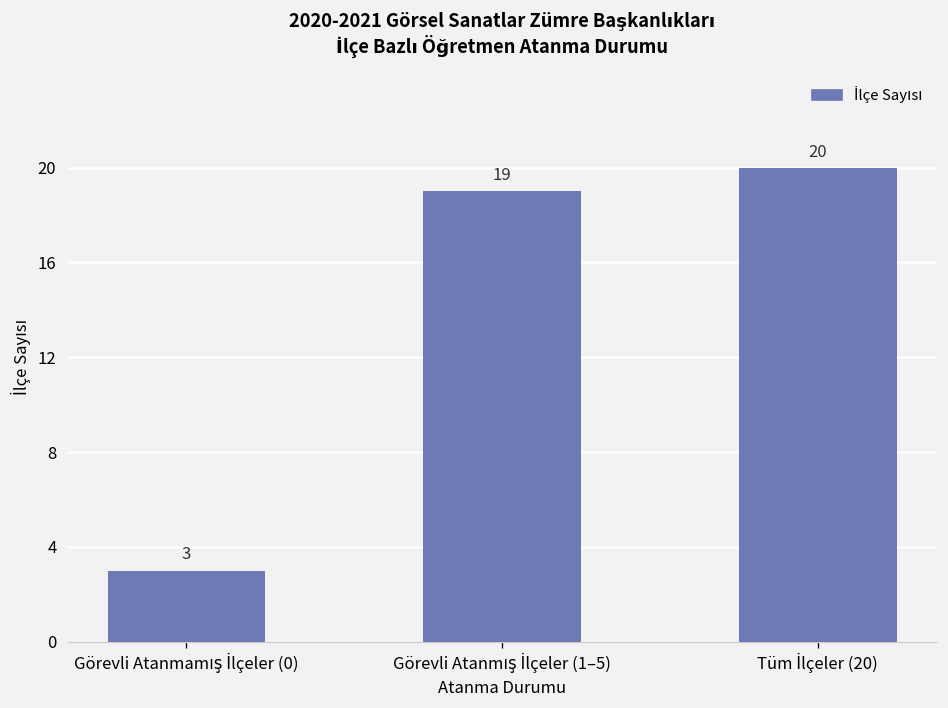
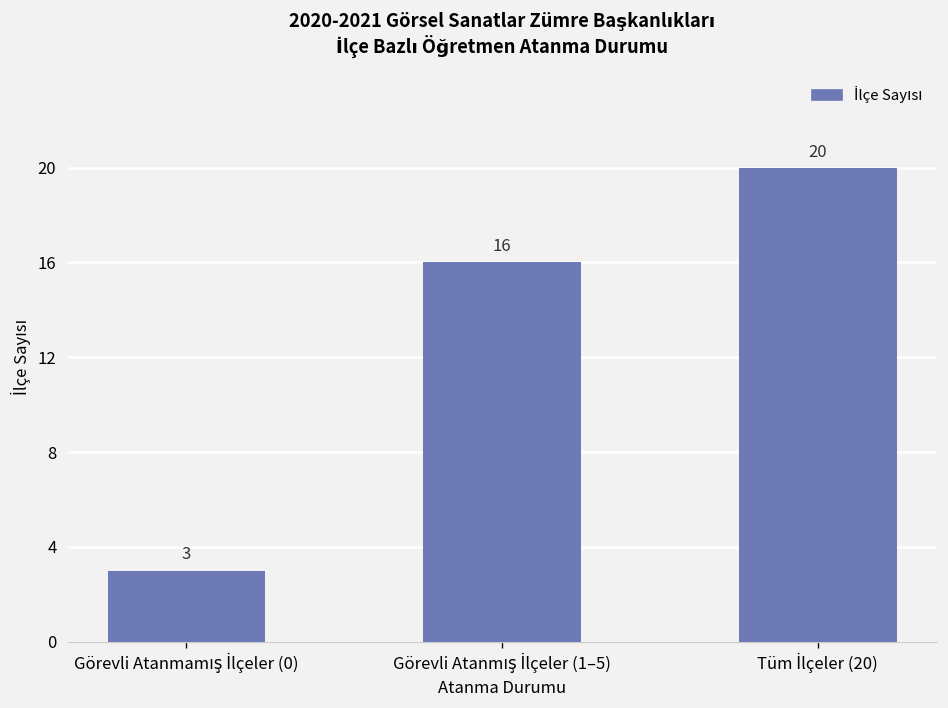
Görevli Atanmış İlçeler (1–5): 19 -> 16
